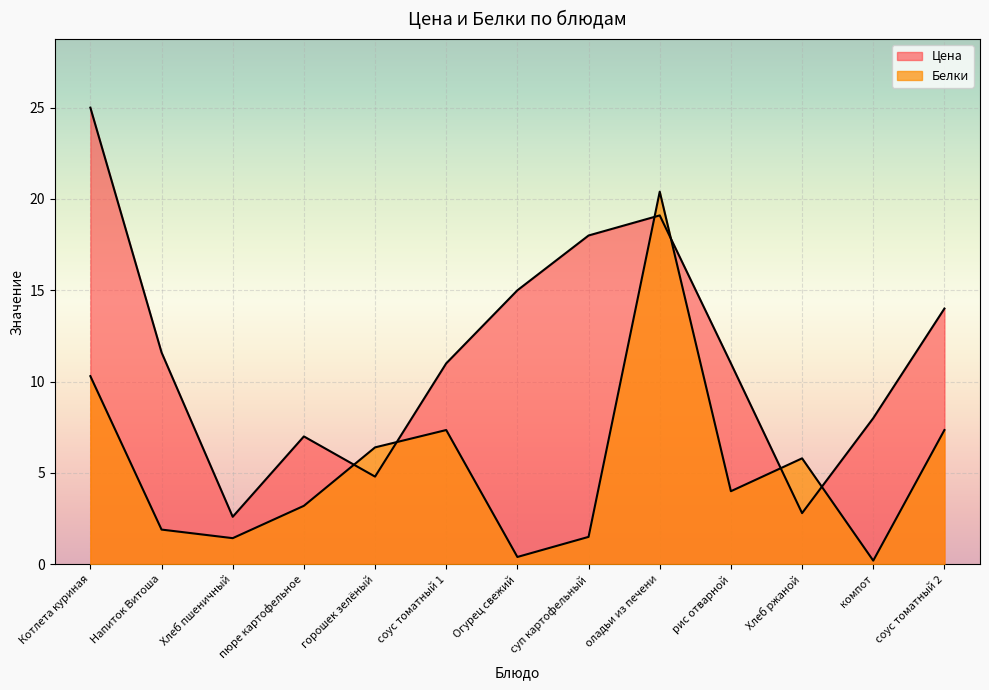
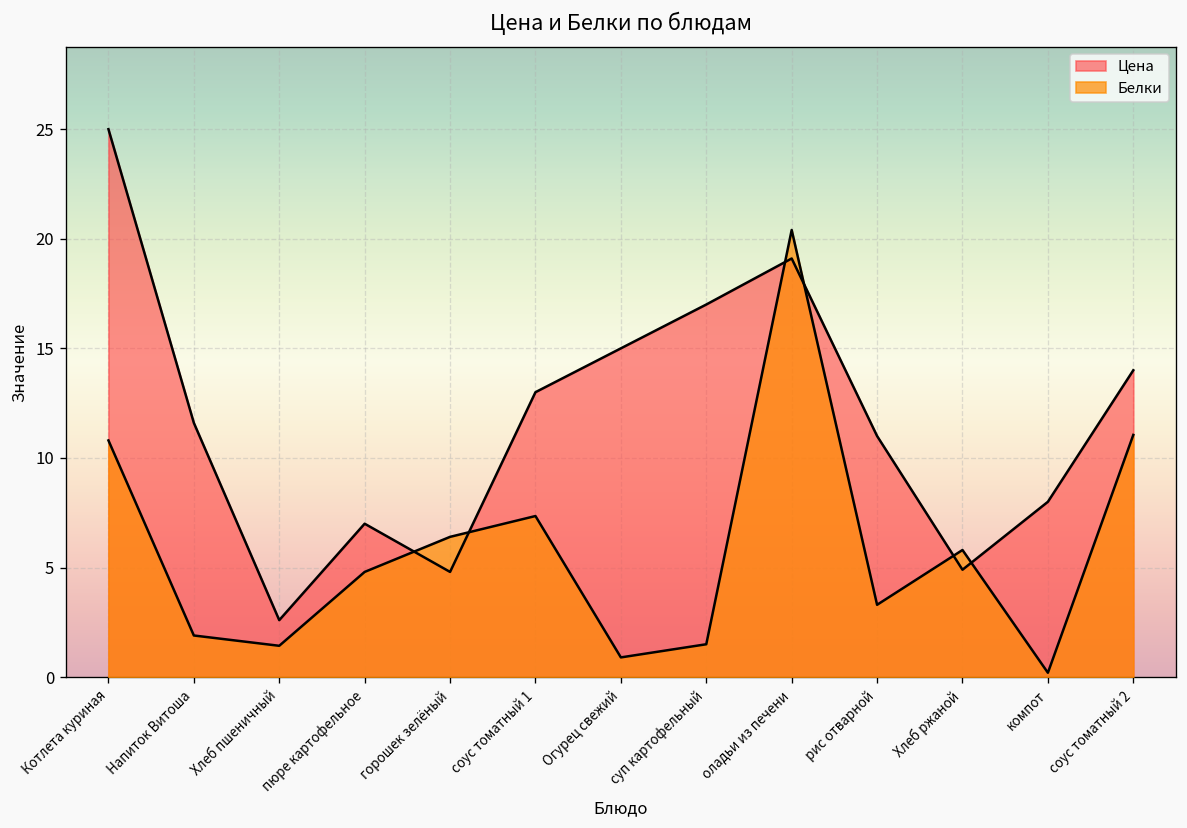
Белки, Котлета куриная: 10.3 -> 10.8
Белки, пюре картофельное: 3.2 -> 4.8
Цена, соус томатный 1: 11 -> 13
Белки, Огурец свежий: 0.4 -> 0.9
Цена, суп картофельный: 18 -> 17
Белки, рис отварной: 4.0 -> 3.3
Цена, Хлеб ржаной: 2.8 -> 4.9
Белки, соус томатный 2: 7.4 -> 11.1
